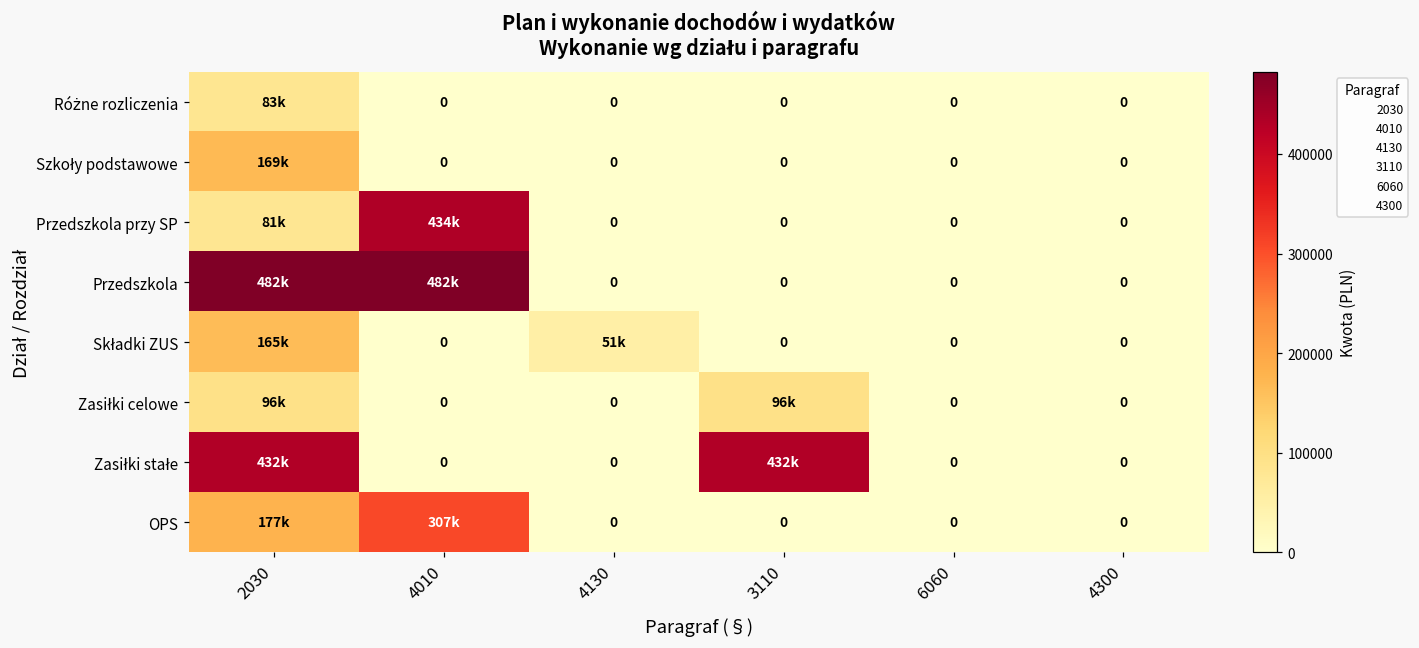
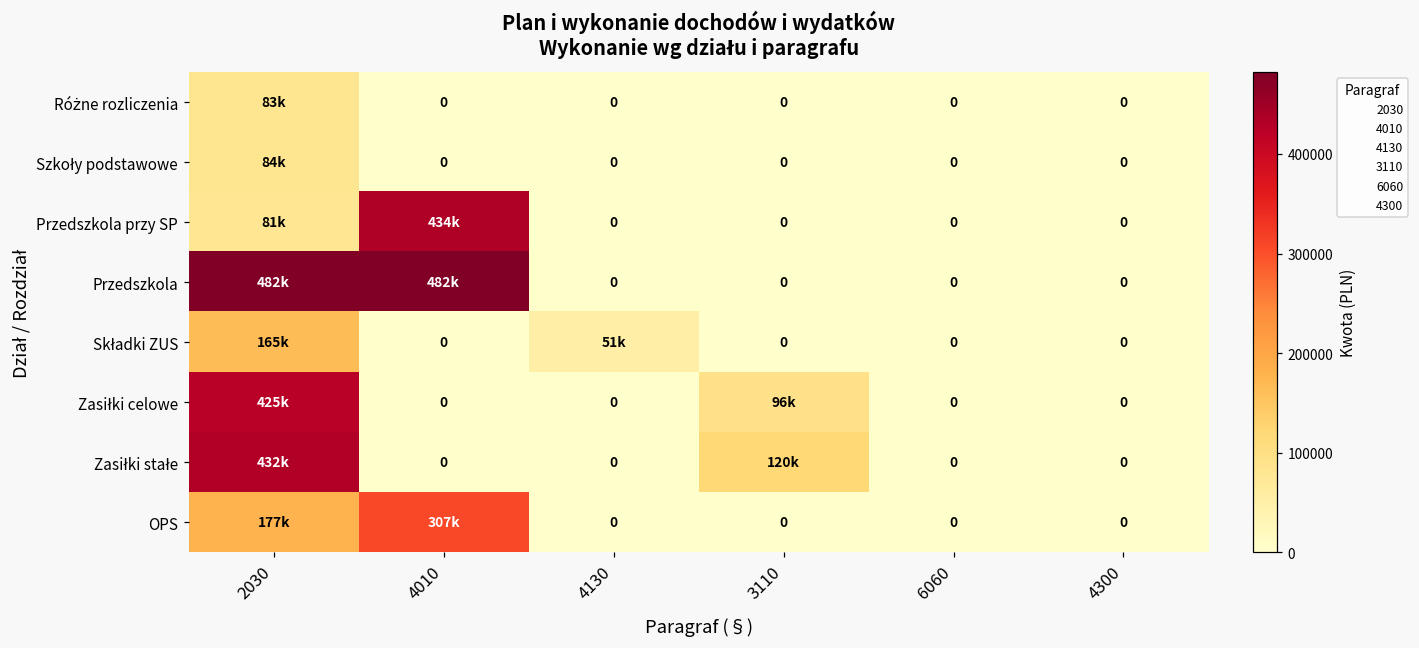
Szkoły podstawowe, 2030: 169k -> 84k
Zasiłki celowe, 2030: 96k -> 425k
Zasiłki stałe, 3110: 432k -> 120k
